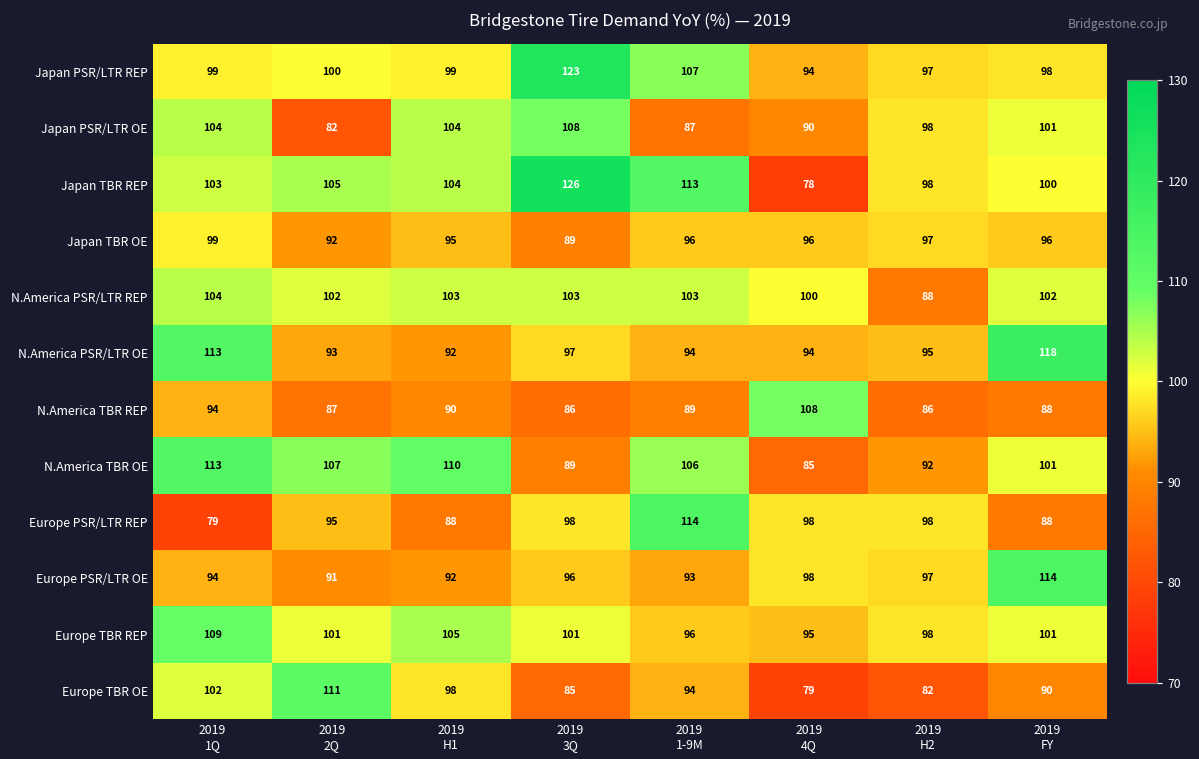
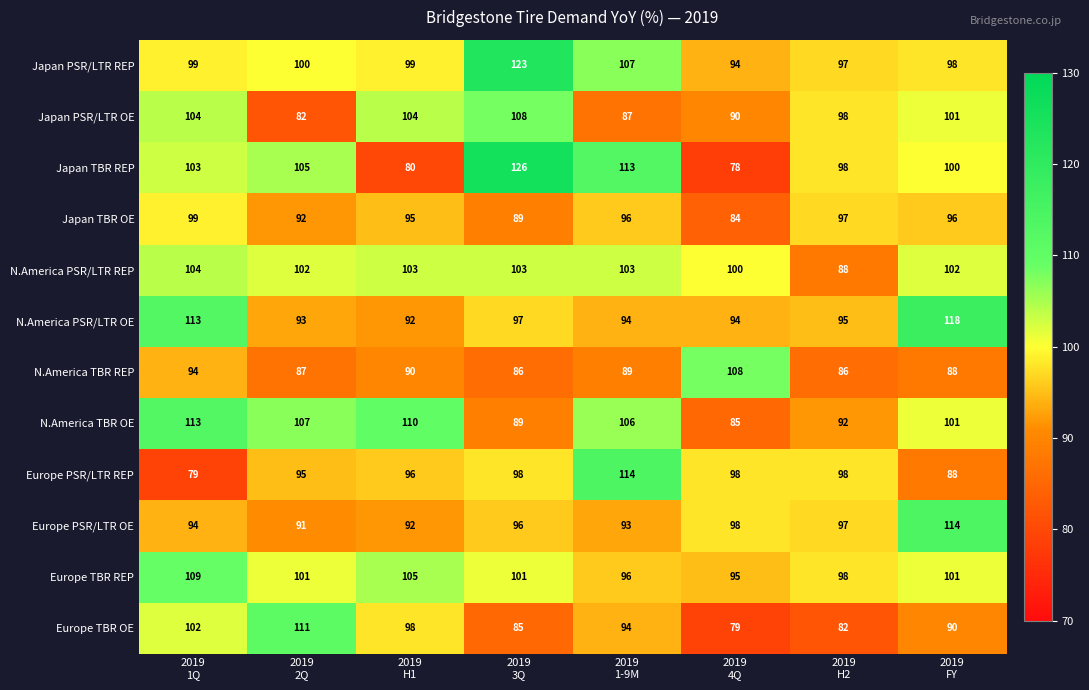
Japan TBR REP, 2019 H1: 104 -> 80
Japan TBR OE, 2019 4Q: 96 -> 84
Europe PSR/LTR REP, 2019 H1: 88 -> 96
